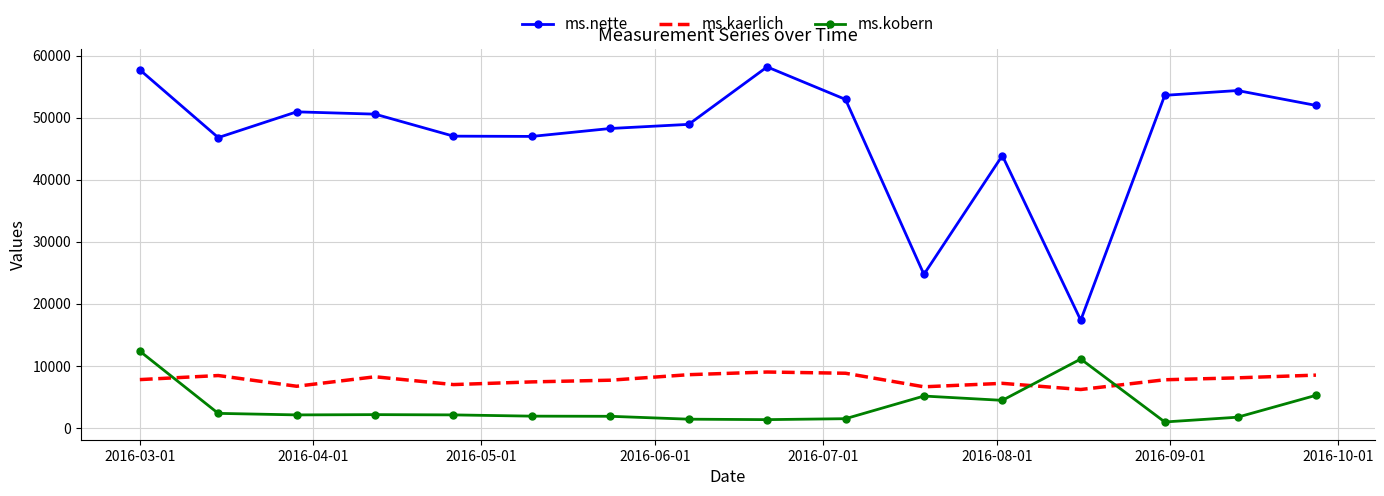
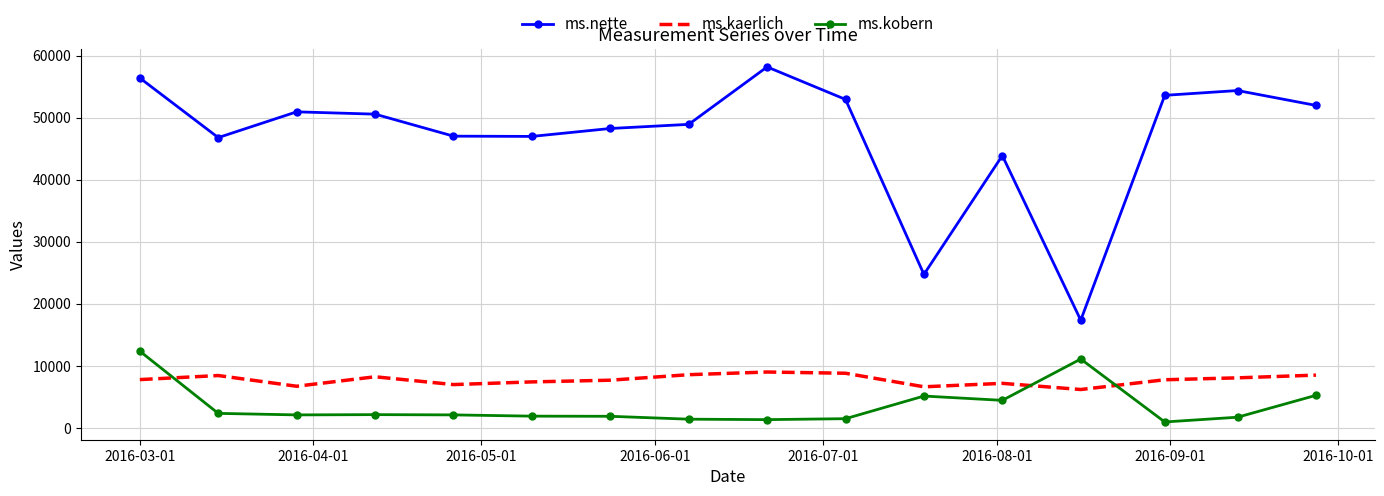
ms.nette, 2016-03-01: 58000 -> 56000
